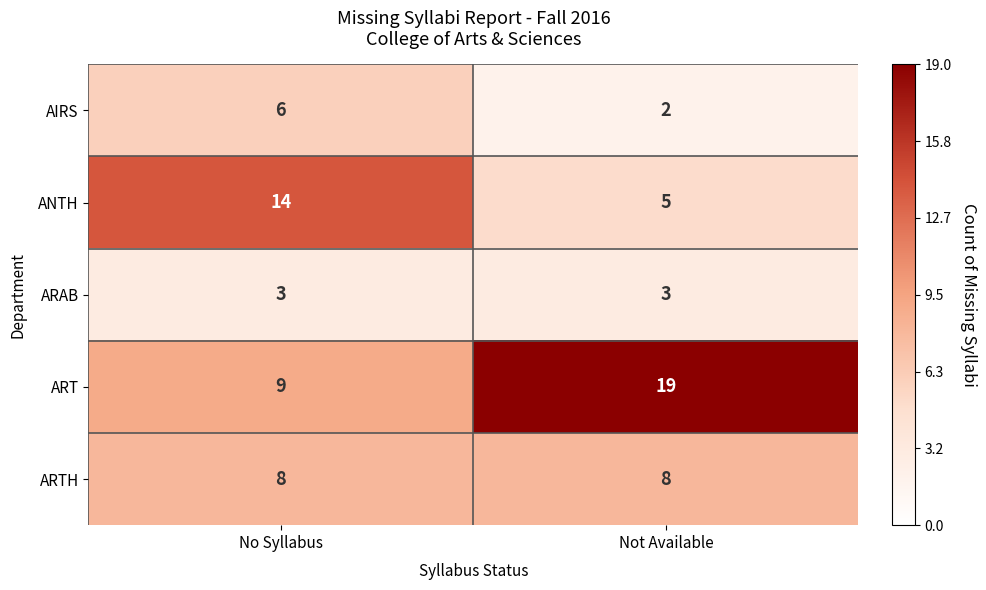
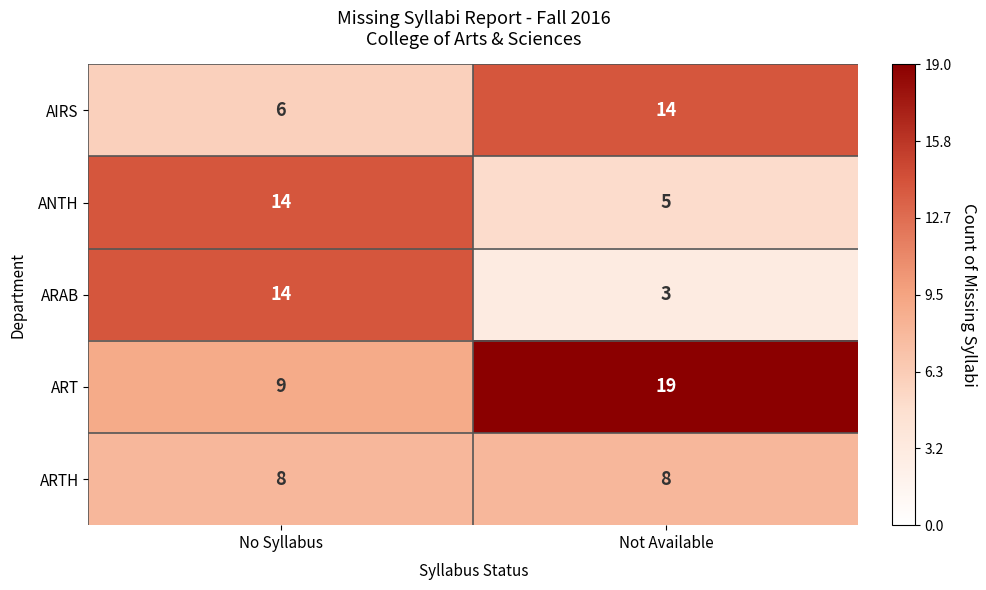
AIRS, Not Available: 2 -> 14
ARAB, No Syllabus: 3 -> 14
